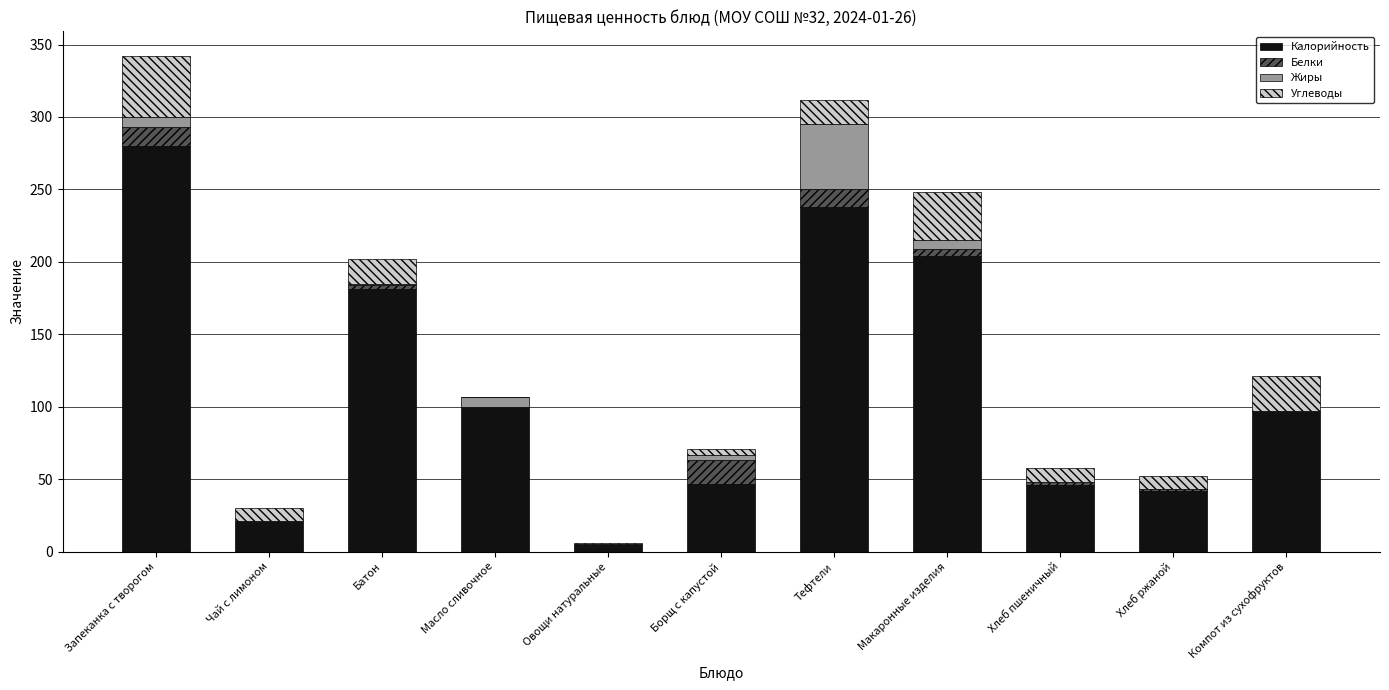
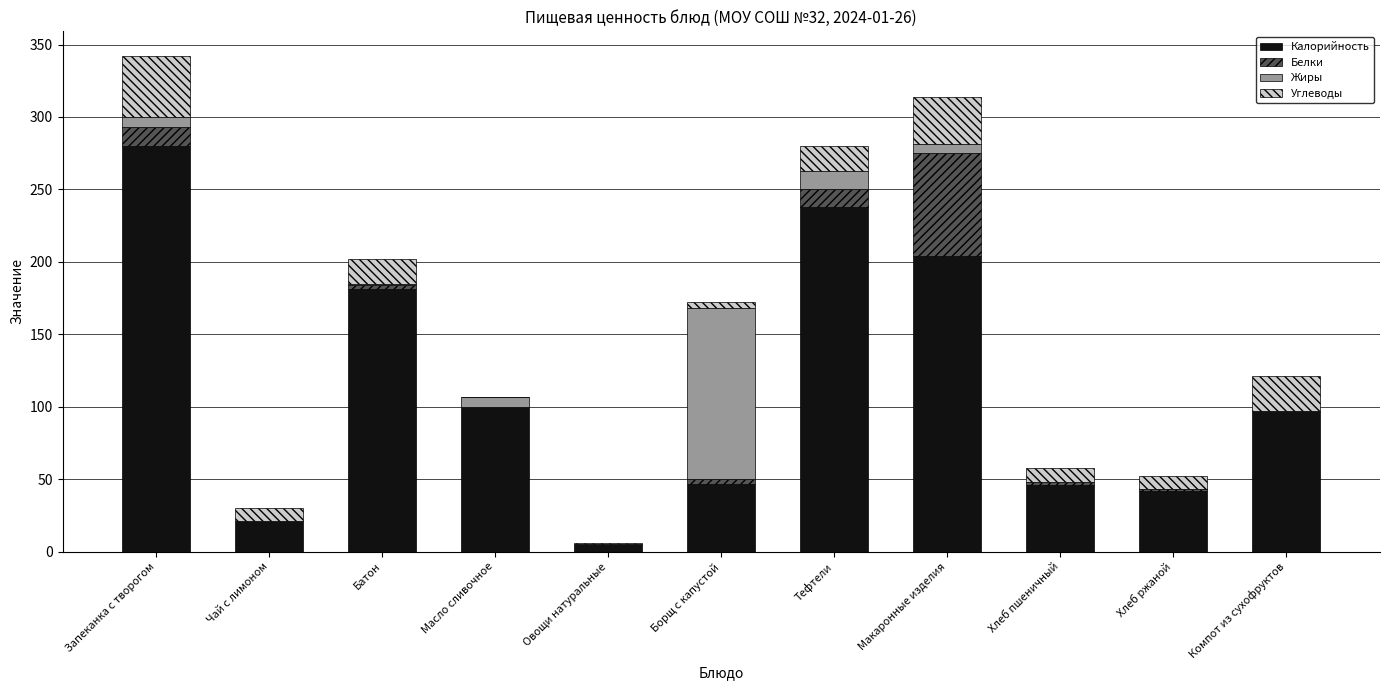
Белки, Борщ с капустой: 16 -> 3
Жиры, Борщ с капустой: 4 -> 118
Жиры, Тефтели: 45 -> 13
Белки, Макаронные изделия: 5 -> 71
